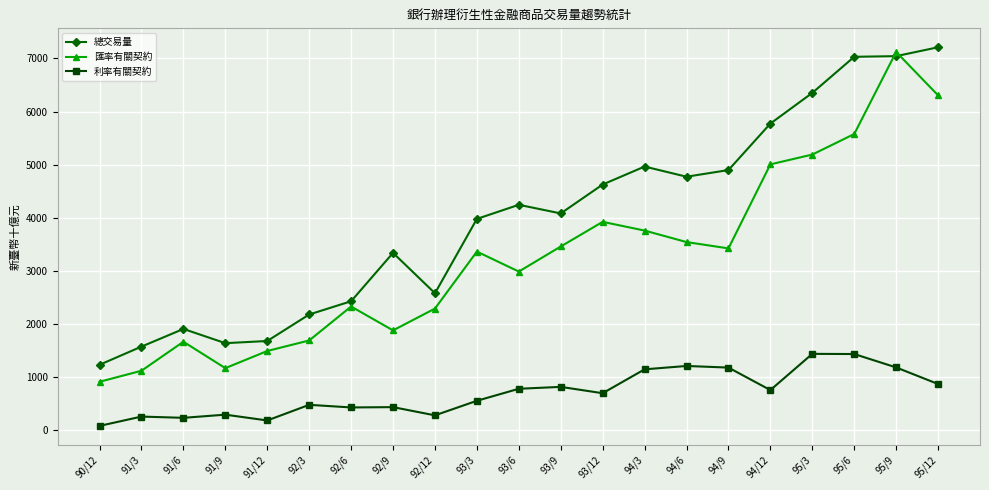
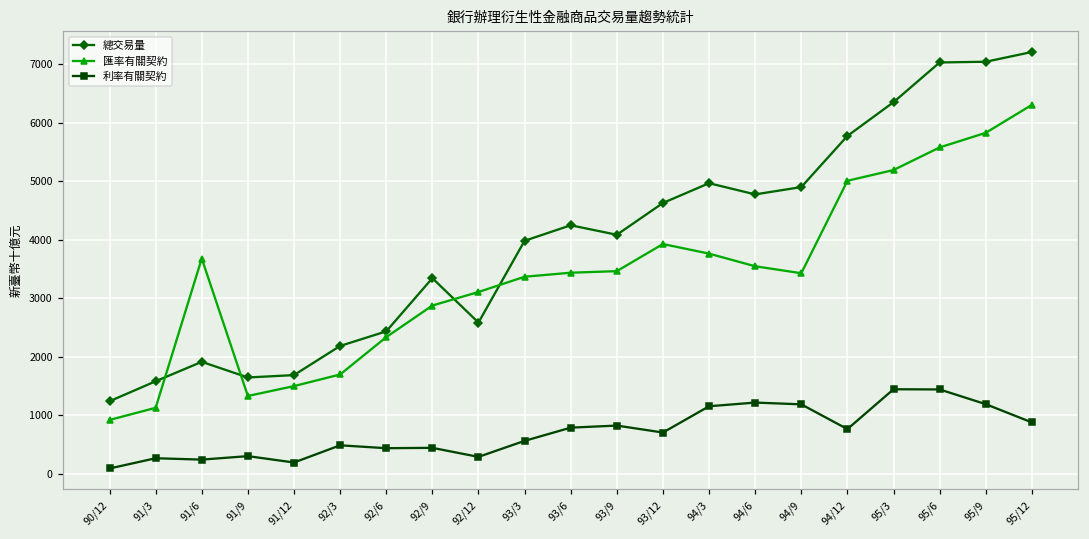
匯率有關契約, 91/6: 1700 -> 3700
匯率有關契約, 91/9: 1200 -> 1300
匯率有關契約, 92/9: 1900 -> 2900
匯率有關契約, 92/12: 2300 -> 3100
匯率有關契約, 93/6: 3000 -> 3400
匯率有關契約, 95/9: 7100 -> 5800
